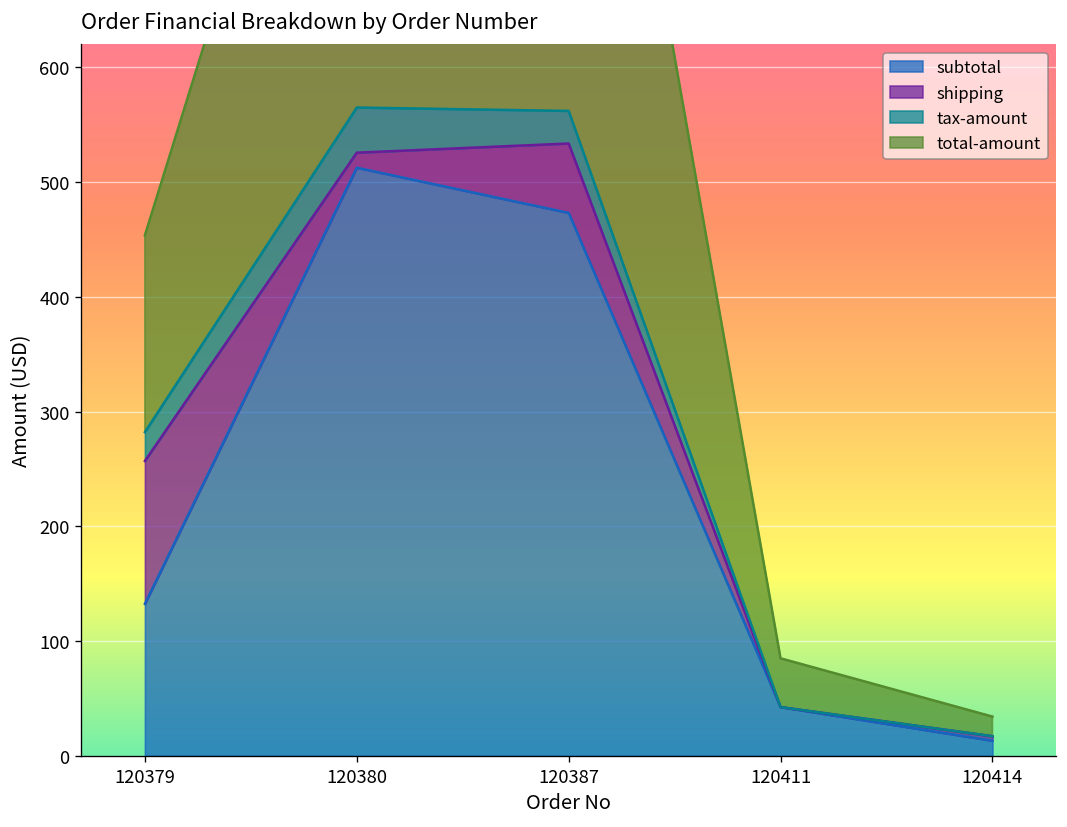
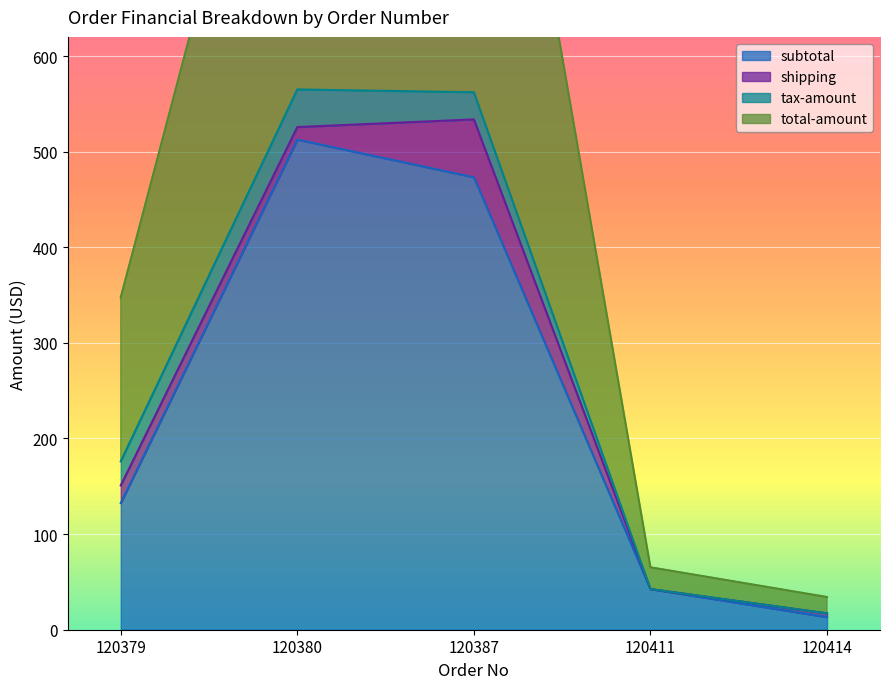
shipping, 120379: 120 -> 20
total-amount, 120411: 40 -> 20
